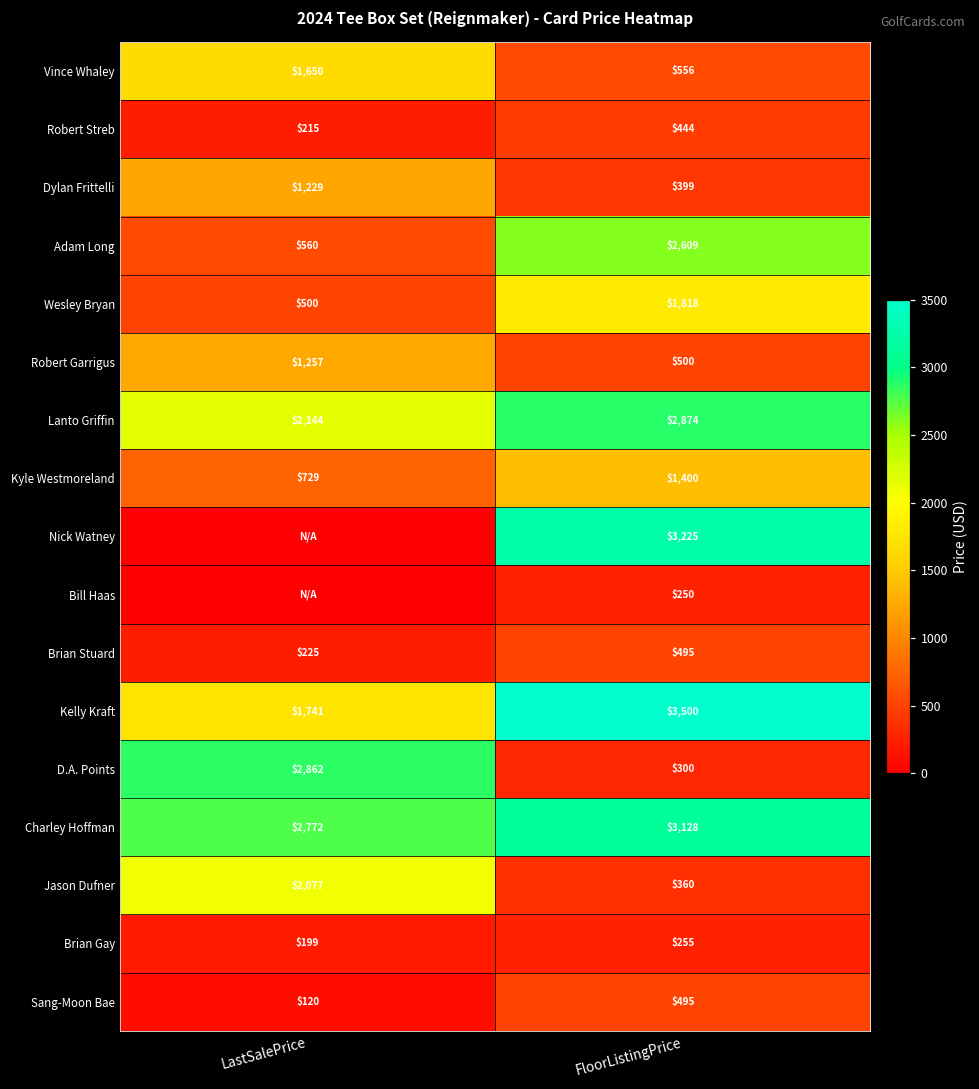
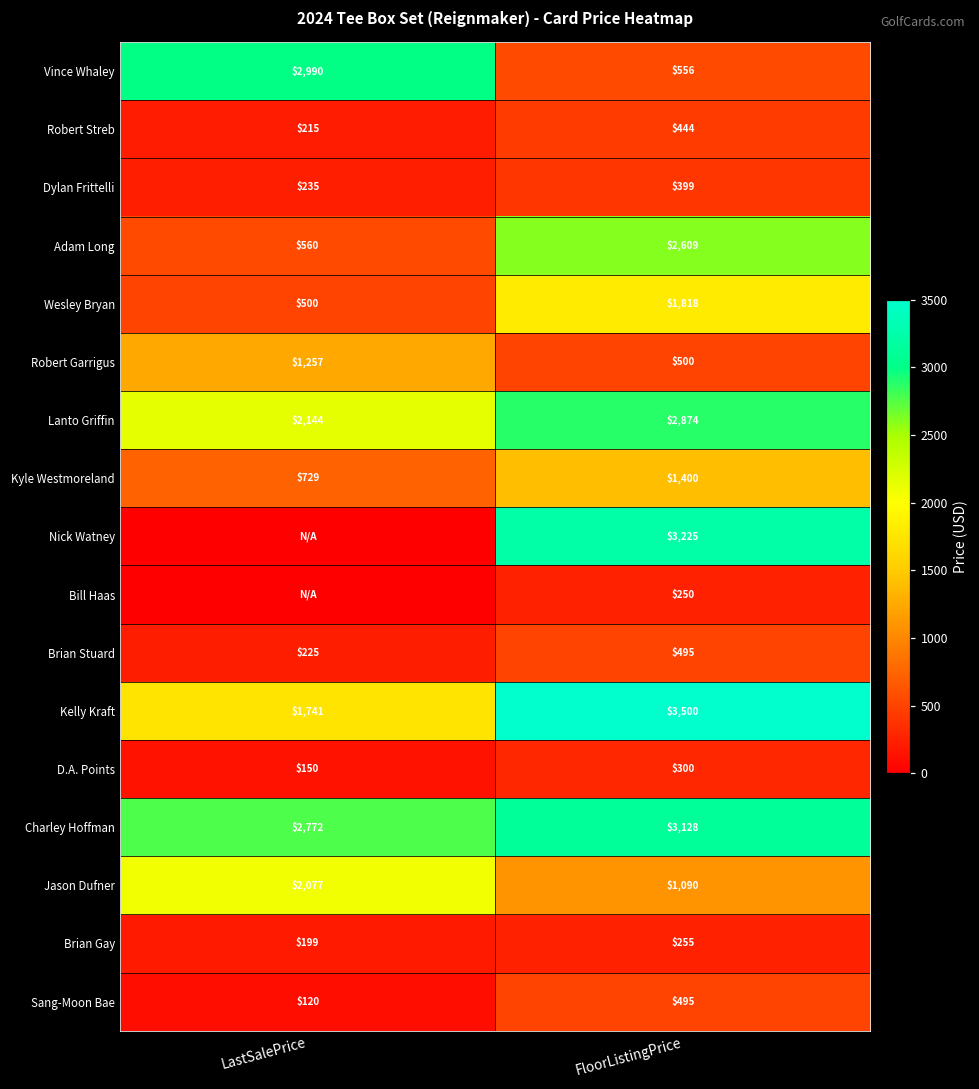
Vince Whaley, LastSalePrice: $1,650 -> $2,990
Dylan Frittelli, LastSalePrice: $1,229 -> $235
D.A. Points, LastSalePrice: $2,862 -> $150
Jason Dufner, FloorListingPrice: $360 -> $1,090
